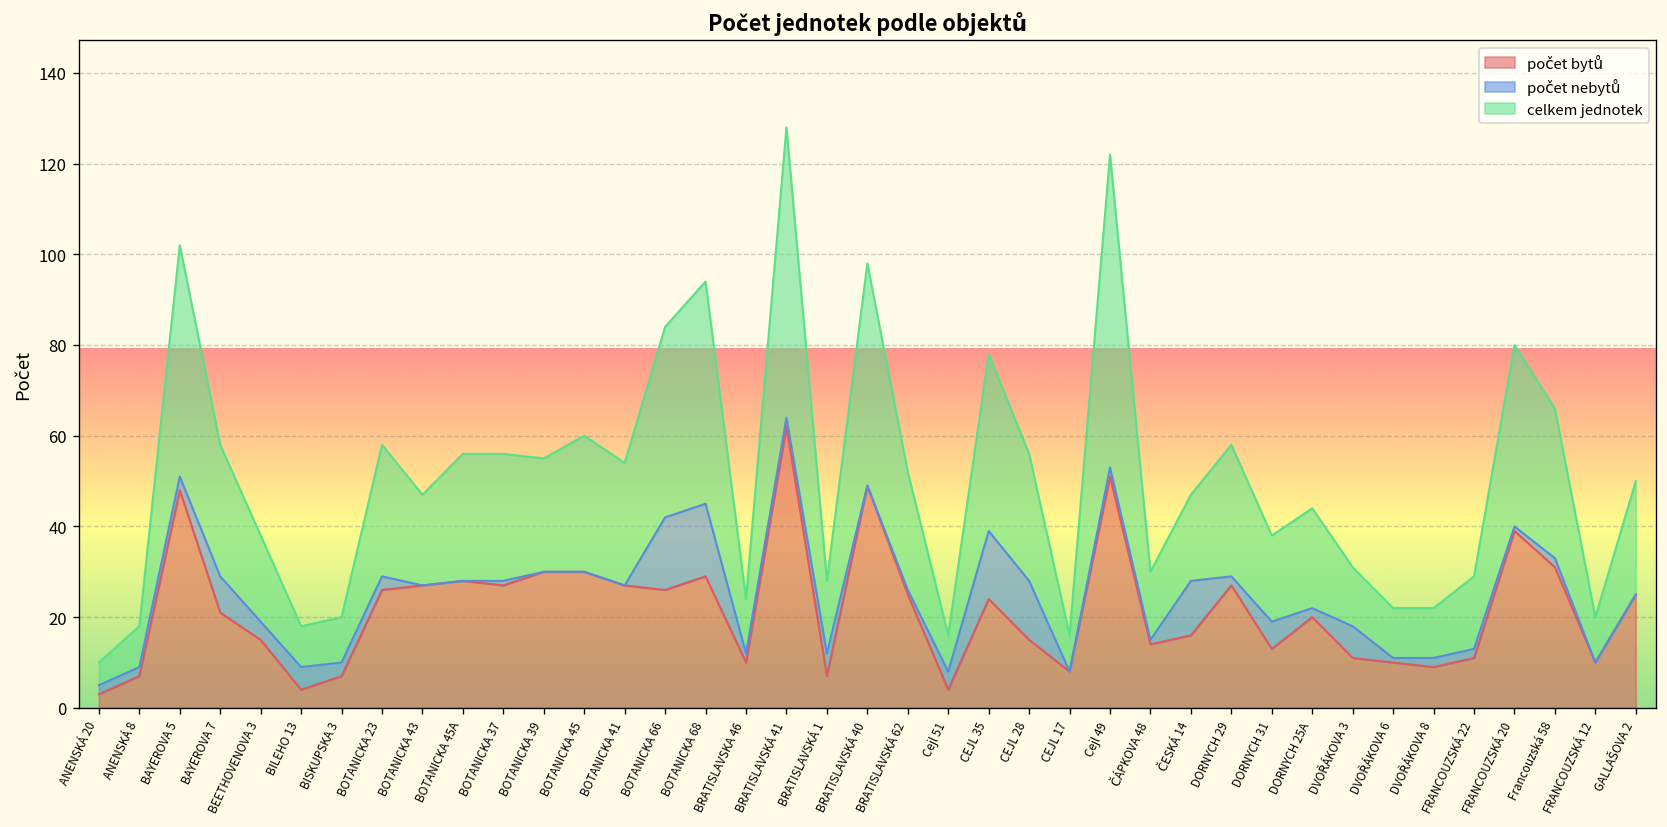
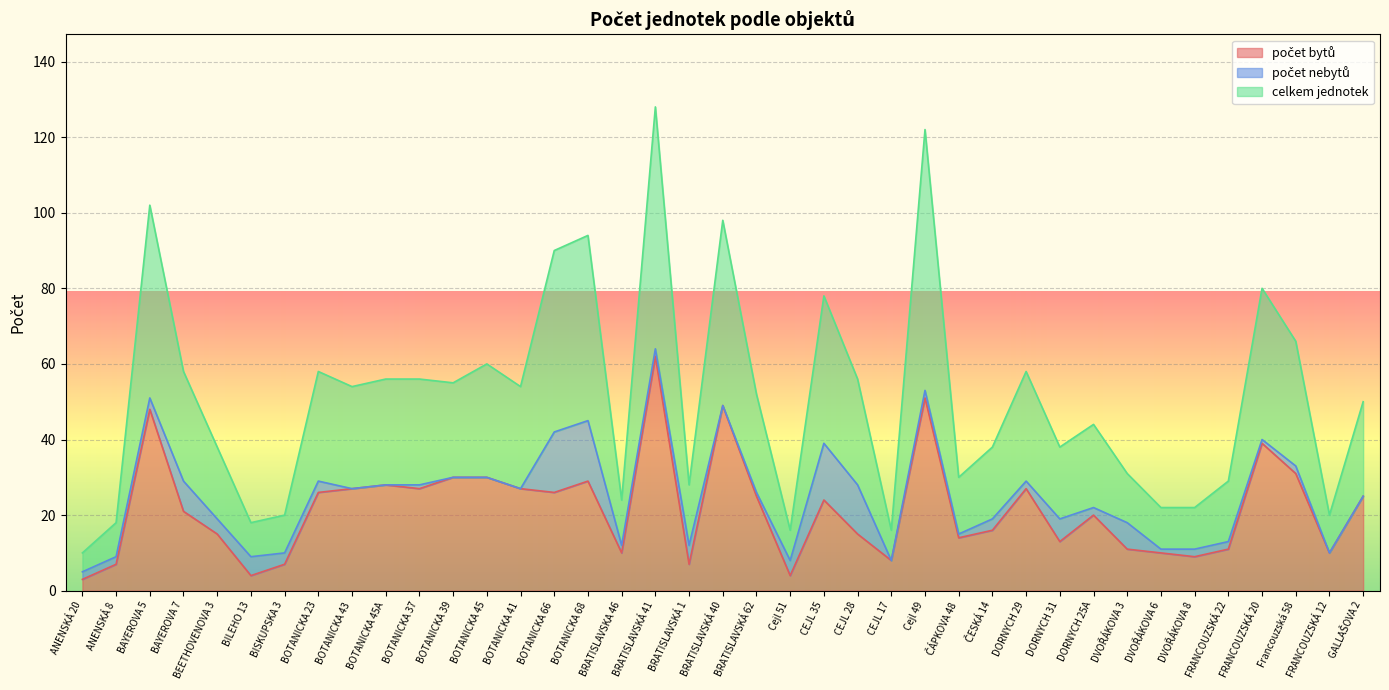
celkem jednotek, BOTANICKA 43: 20 -> 27
celkem jednotek, BOTANICKA 66: 42 -> 48
počet nebytů, ČESKÁ 14: 12 -> 3
